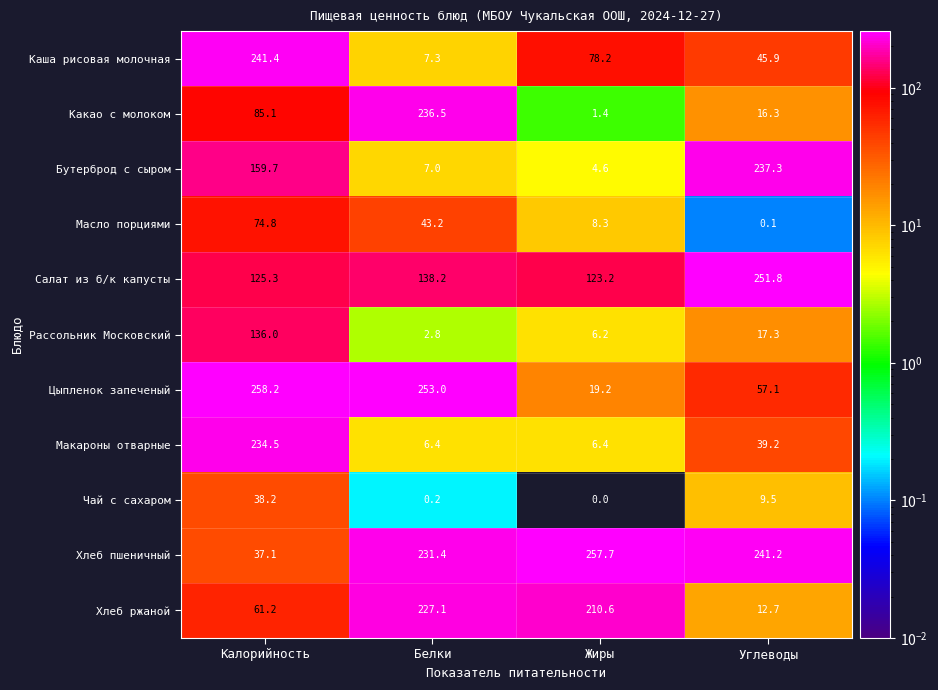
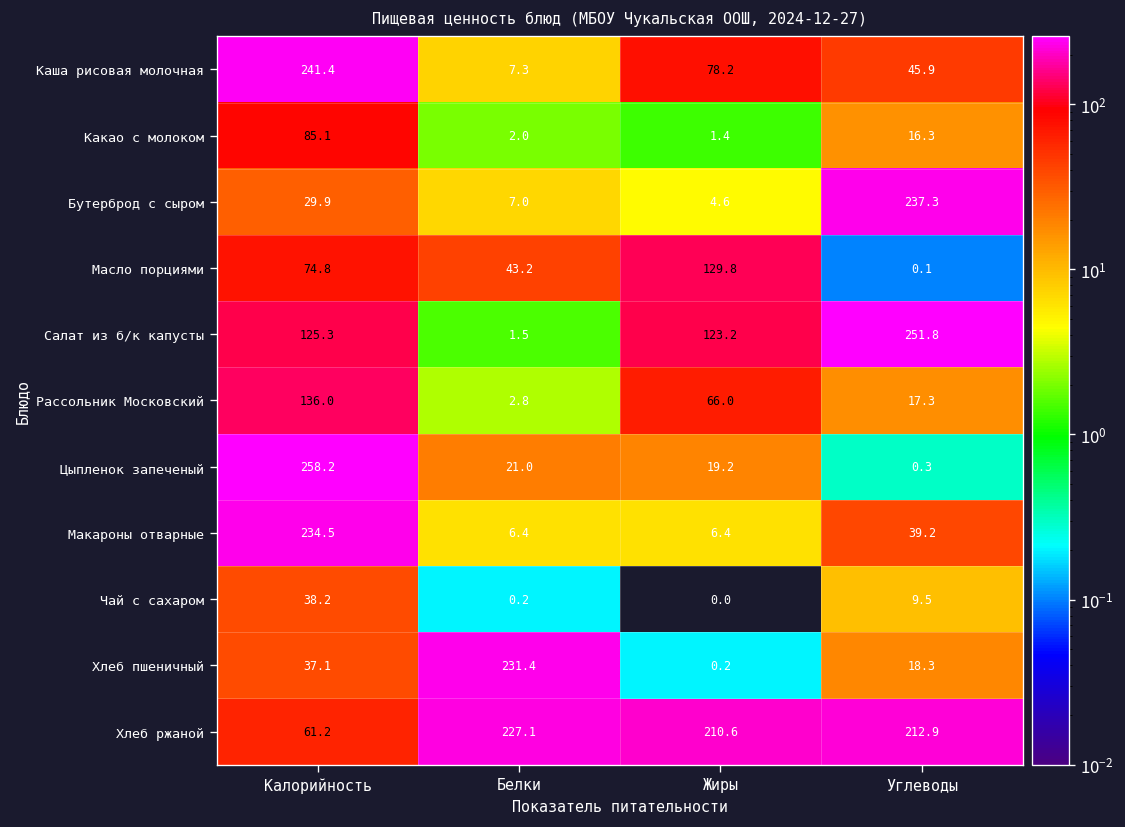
Какао с молоком, Белки: 236.5 -> 2.0
Бутерброд с сыром, Калорийность: 159.7 -> 29.9
Масло порциями, Жиры: 8.3 -> 129.8
Салат из б/к капусты, Белки: 138.2 -> 1.5
Рассольник Московский, Жиры: 6.2 -> 66.0
Цыпленок запеченый, Белки: 253.0 -> 21.0
Цыпленок запеченый, Углеводы: 57.1 -> 0.3
Хлеб пшеничный, Жиры: 257.7 -> 0.2
Хлеб пшеничный, Углеводы: 241.2 -> 18.3
Хлеб ржаной, Углеводы: 12.7 -> 212.9
